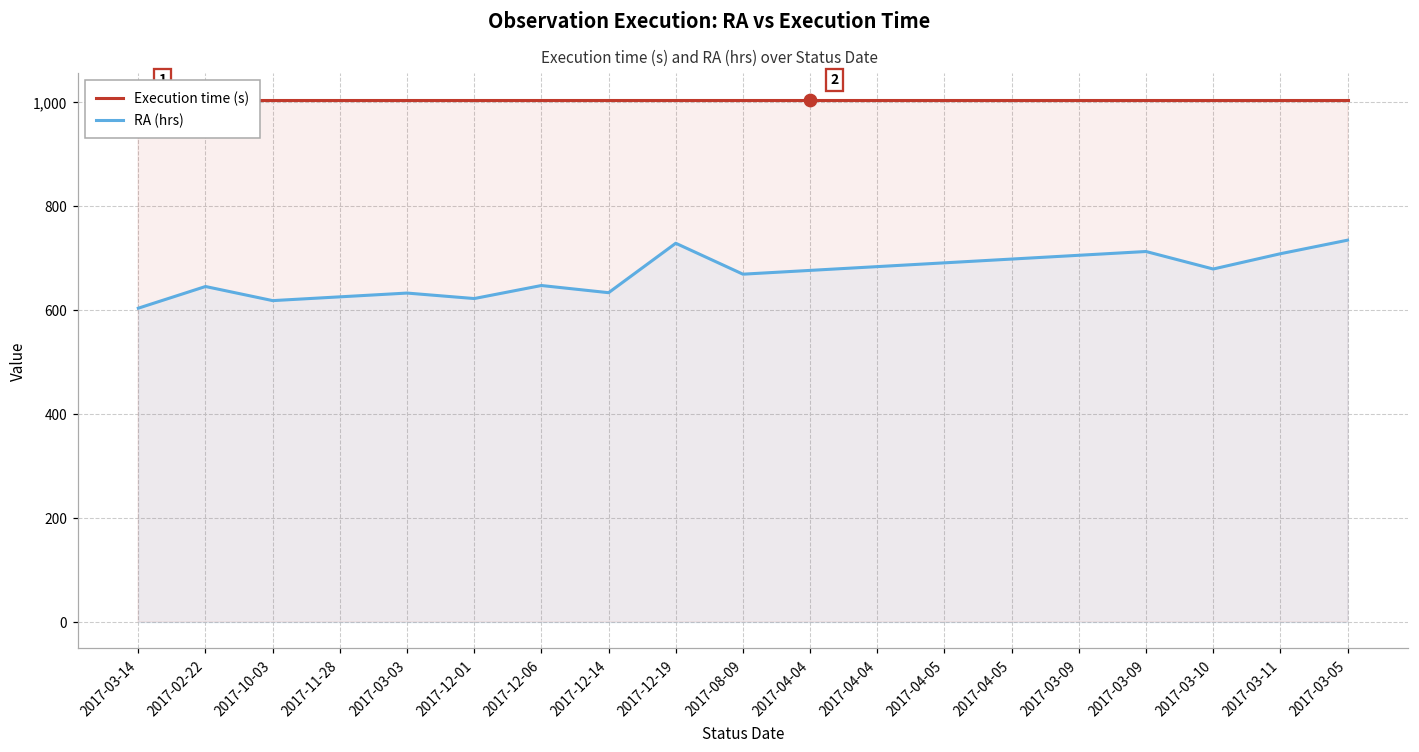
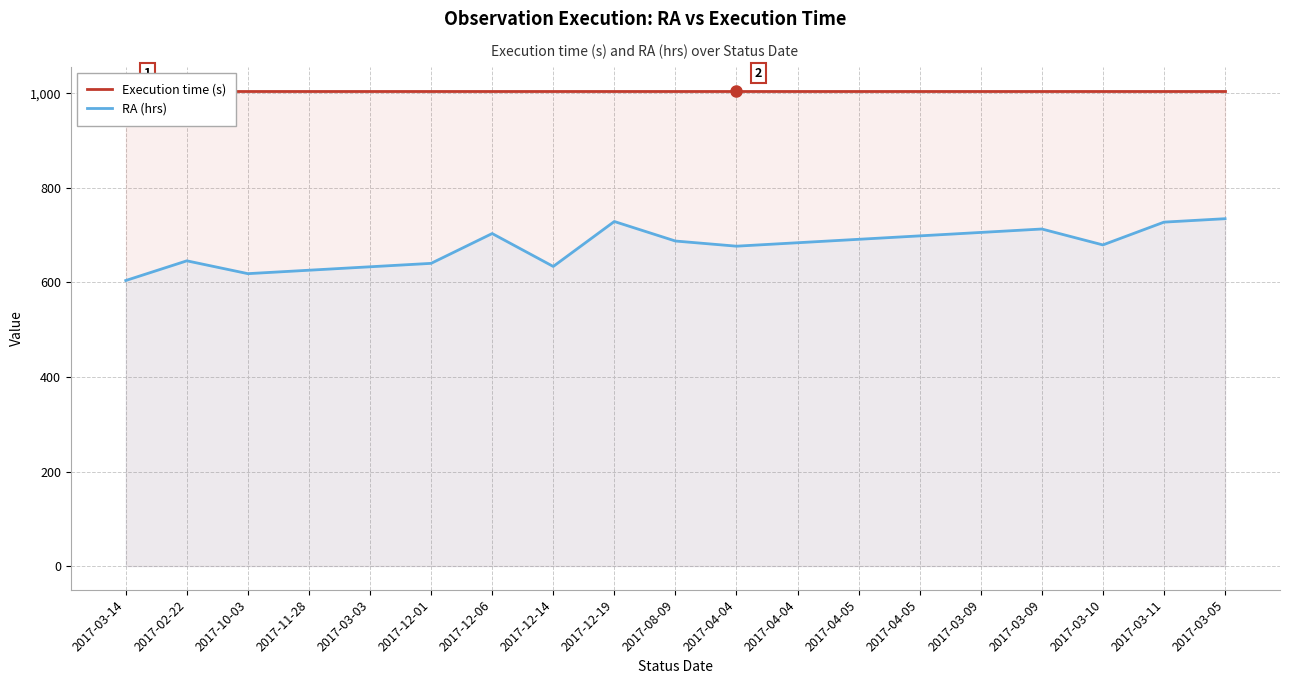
RA (hrs), 2017-12-01: 620 -> 640
RA (hrs), 2017-12-06: 650 -> 700
RA (hrs), 2017-08-09: 670 -> 690
RA (hrs), 2017-03-11: 710 -> 730
